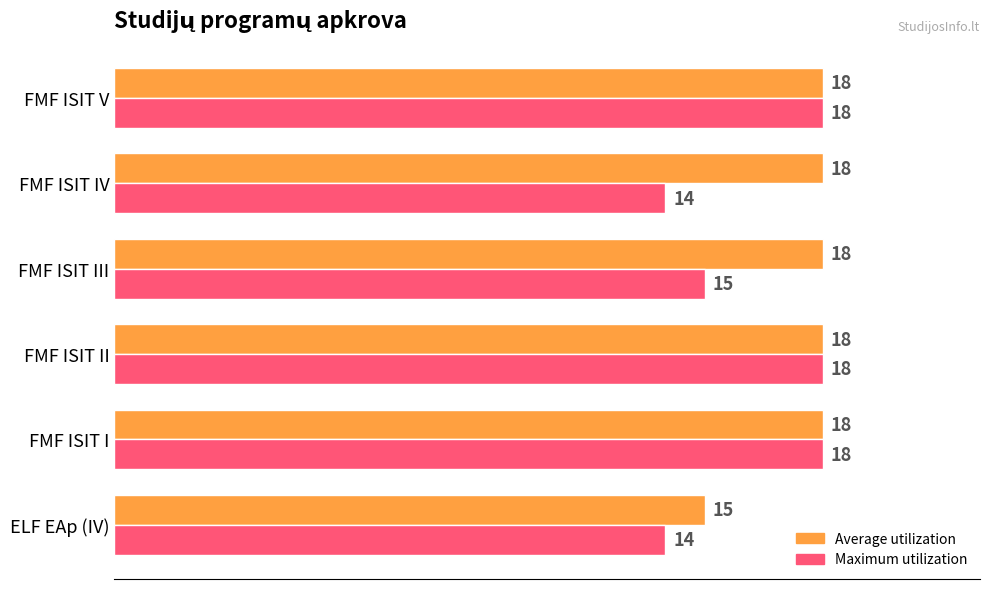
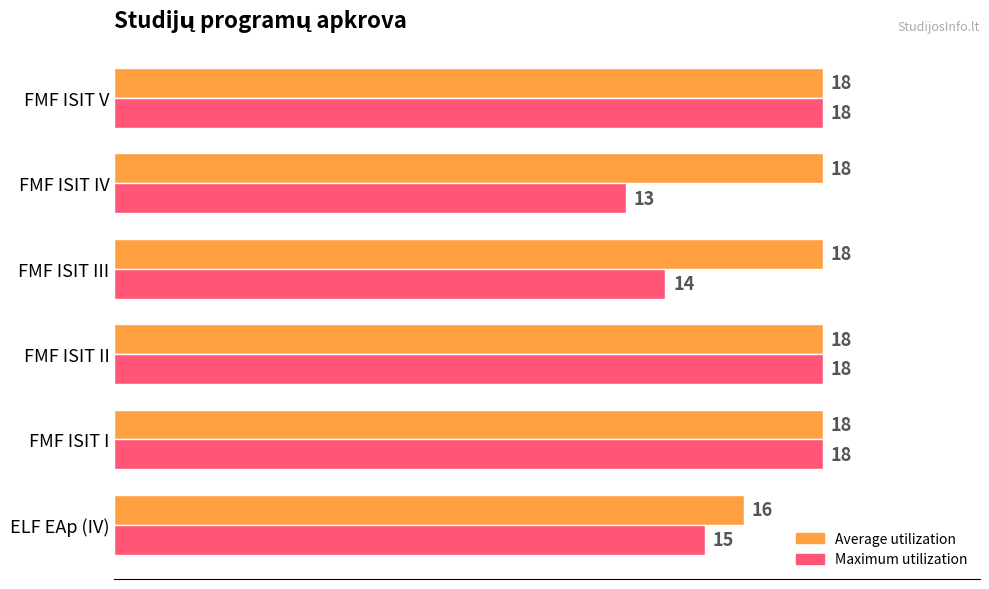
Maximum utilization, FMF ISIT IV: 14 -> 13
Maximum utilization, FMF ISIT III: 15 -> 14
Average utilization, ELF EAp (IV): 15 -> 16
Maximum utilization, ELF EAp (IV): 14 -> 15
